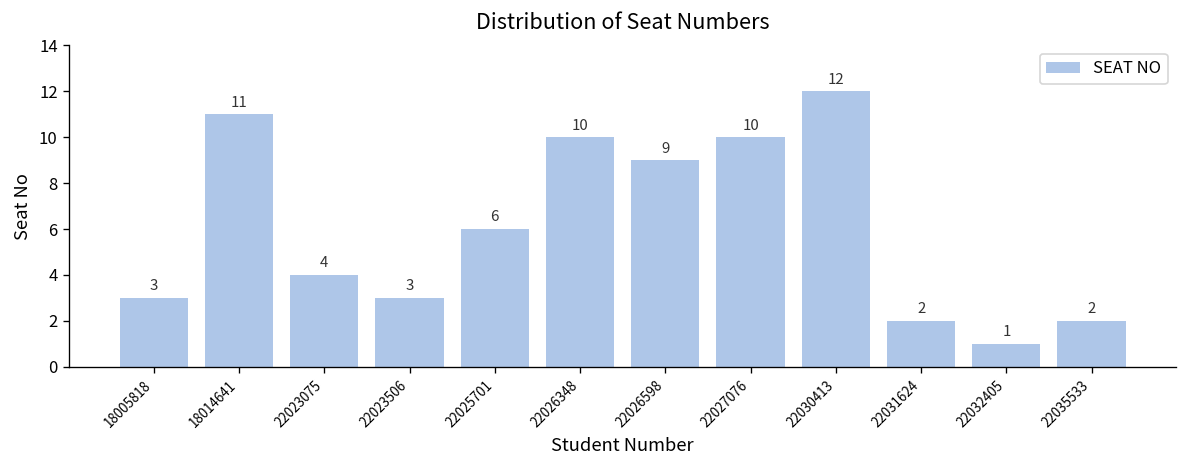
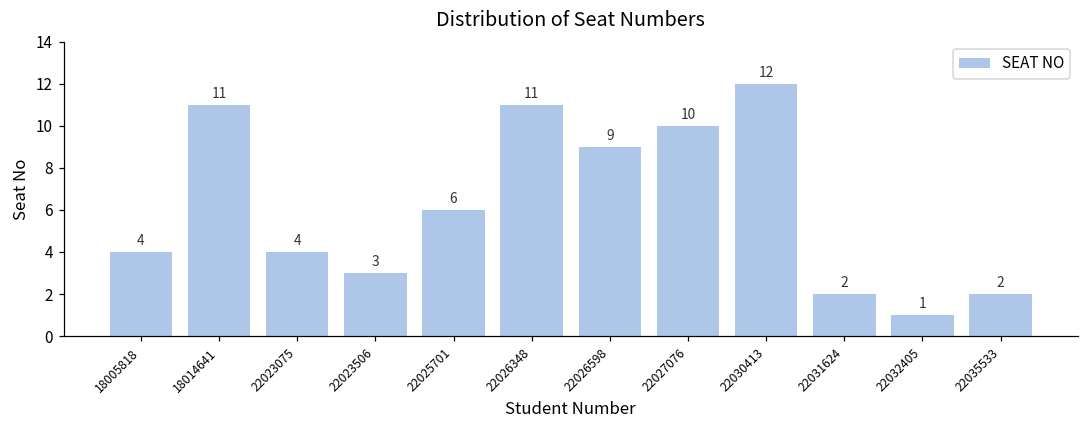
18005818: 3 -> 4
22026348: 10 -> 11
